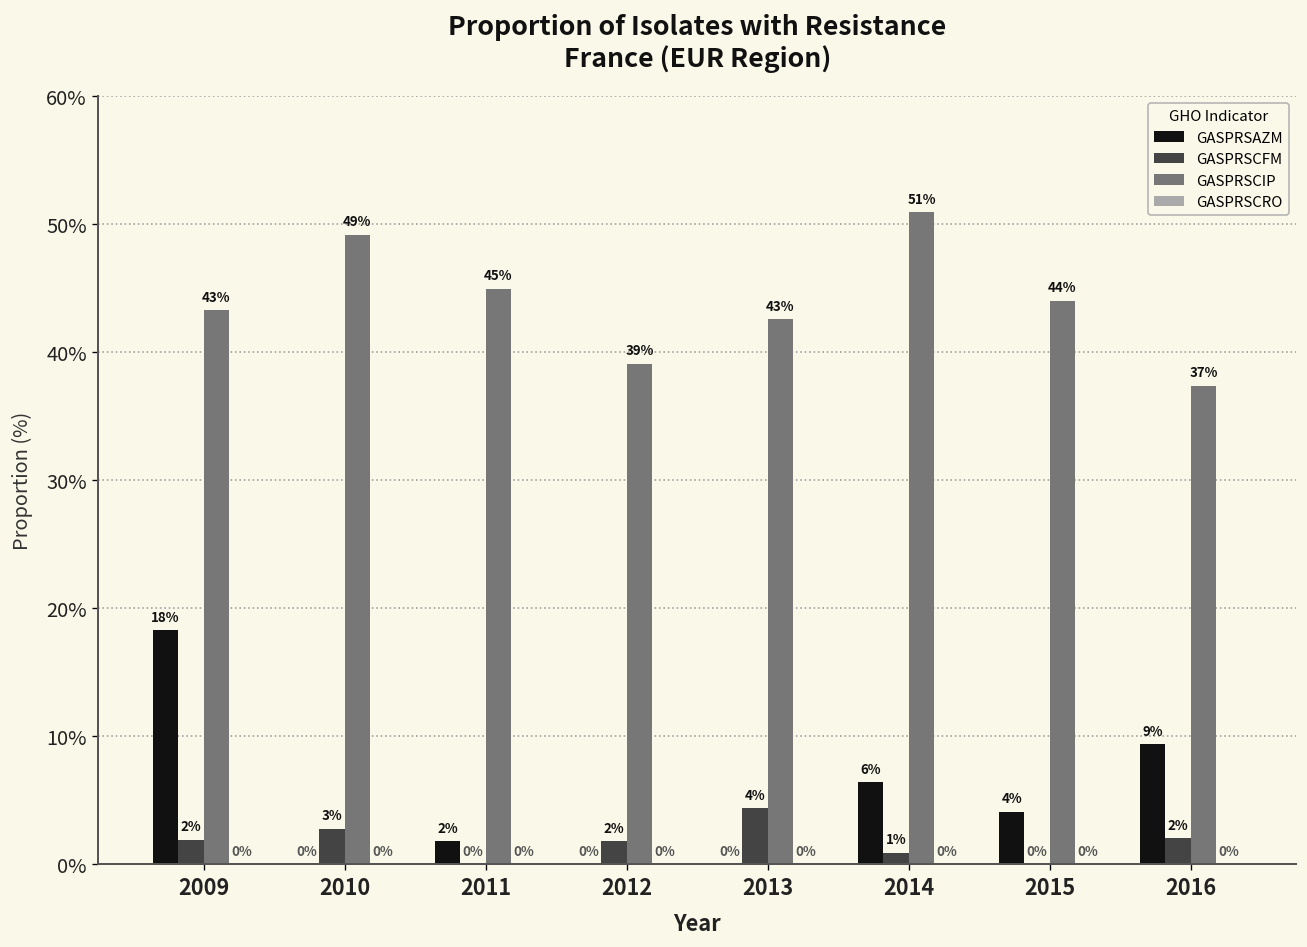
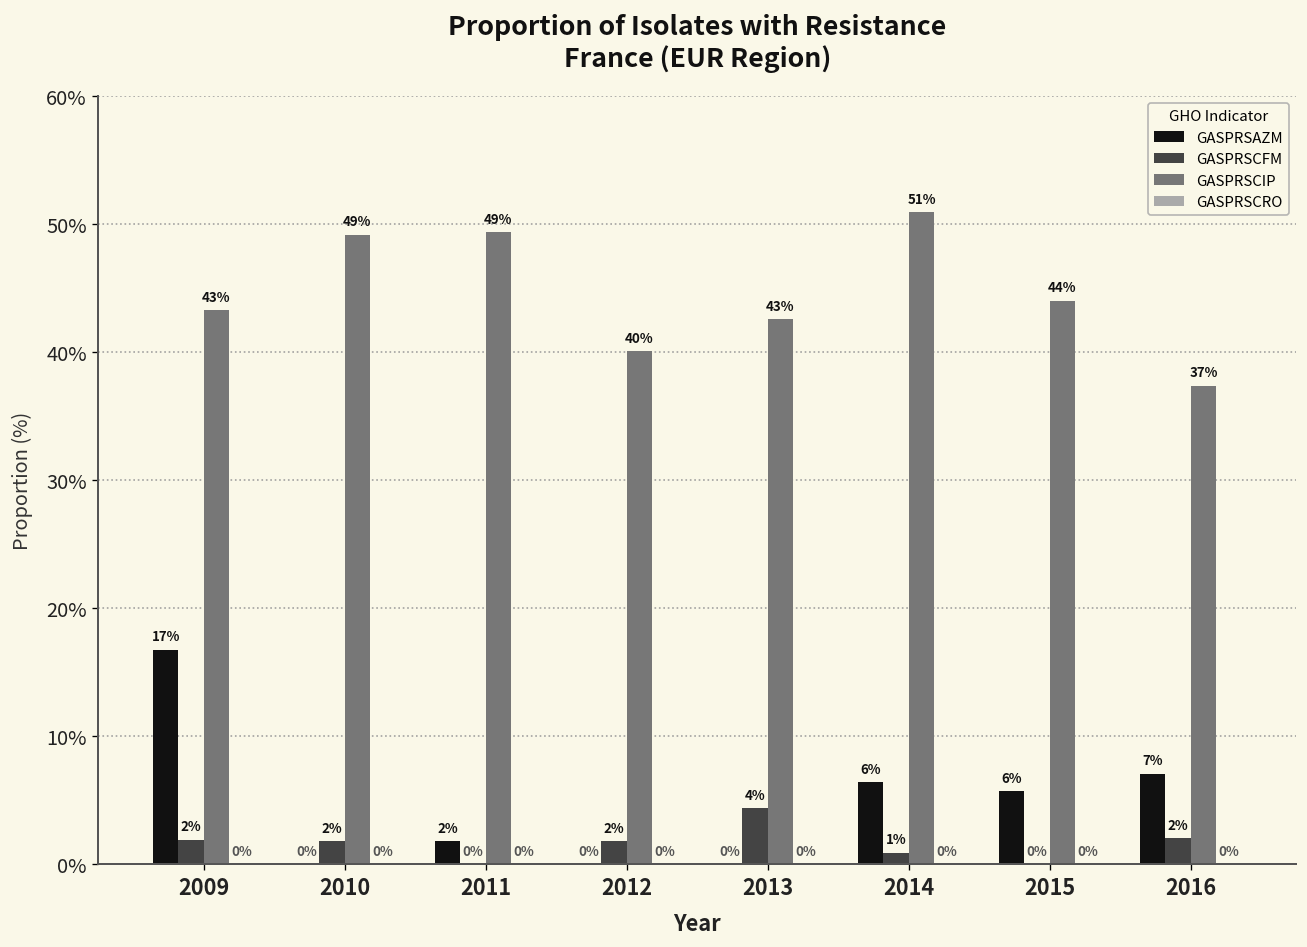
GASPRSAZM, 2009: 18% -> 17%
GASPRSCFM, 2010: 3% -> 2%
GASPRSCIP, 2011: 45% -> 49%
GASPRSCIP, 2012: 39% -> 40%
GASPRSAZM, 2015: 4% -> 6%
GASPRSAZM, 2016: 9% -> 7%
